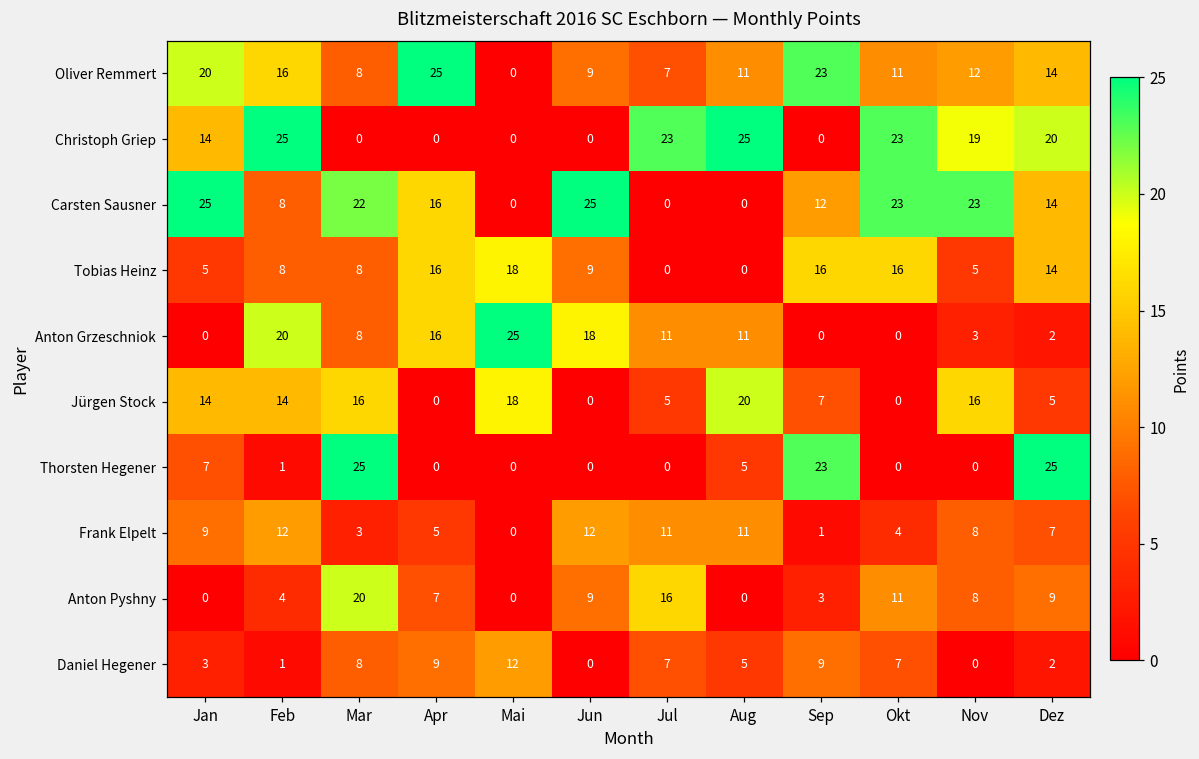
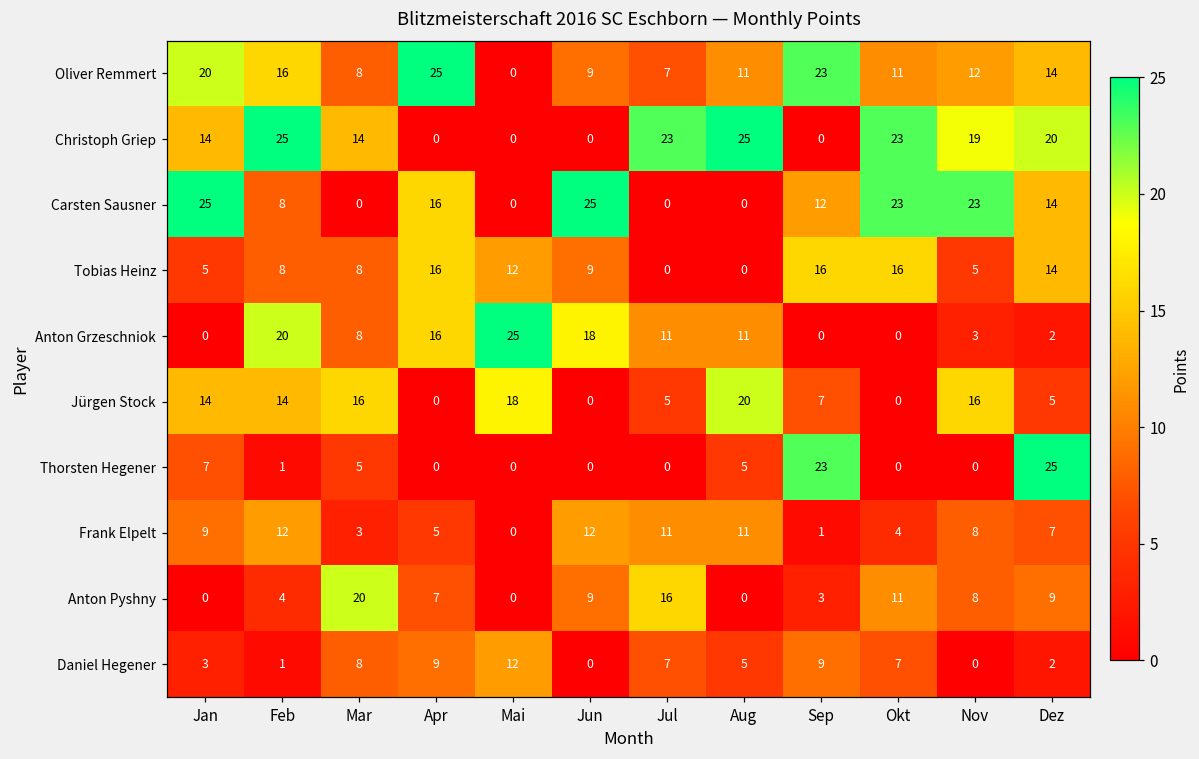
Christoph Griep, Mar: 0 -> 14
Carsten Sausner, Mar: 22 -> 0
Tobias Heinz, Mai: 18 -> 12
Thorsten Hegener, Mar: 25 -> 5
